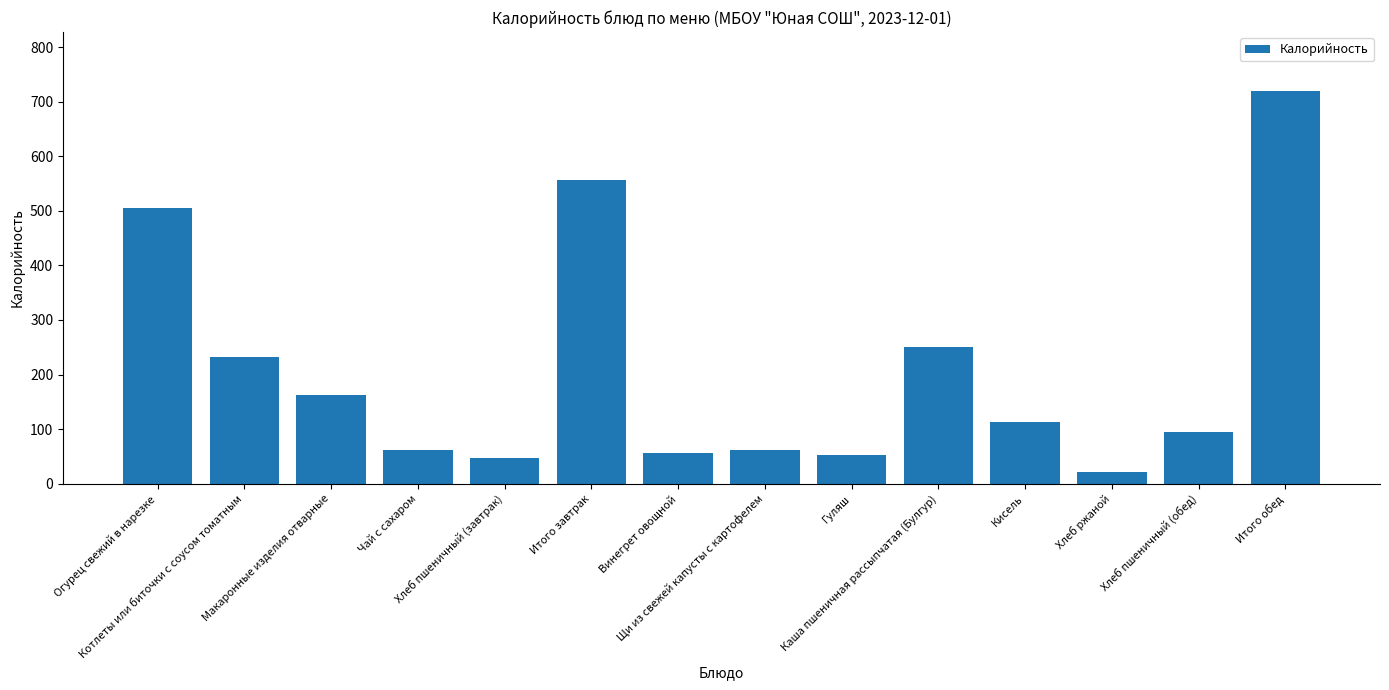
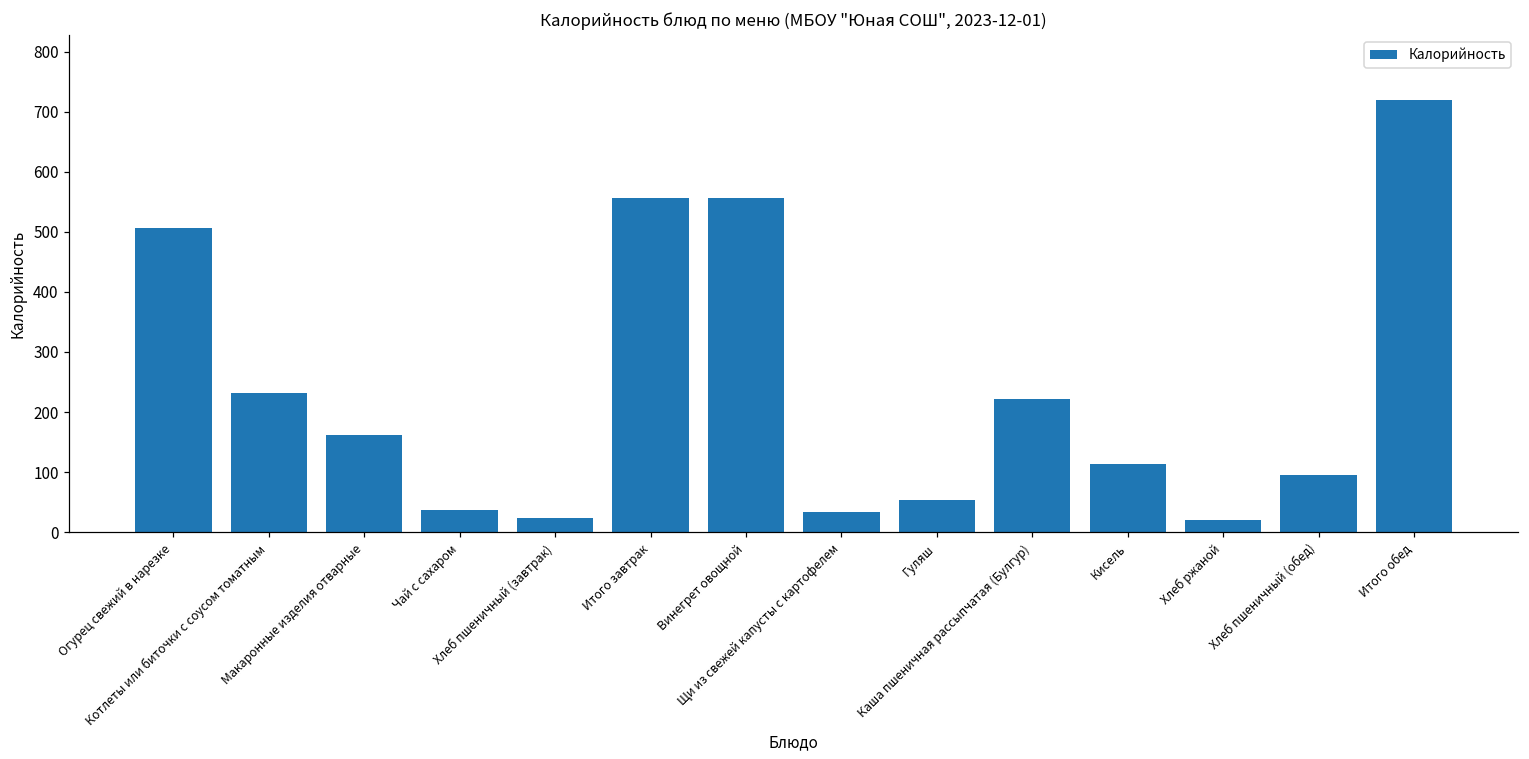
Чай с сахаром: 60 -> 40
Хлеб пшеничный (завтрак): 50 -> 20
Винегрет овощной: 60 -> 560
Щи из свежей капусты с картофелем: 60 -> 30
Каша пшеничная рассыпчатая (Булгур): 250 -> 220
